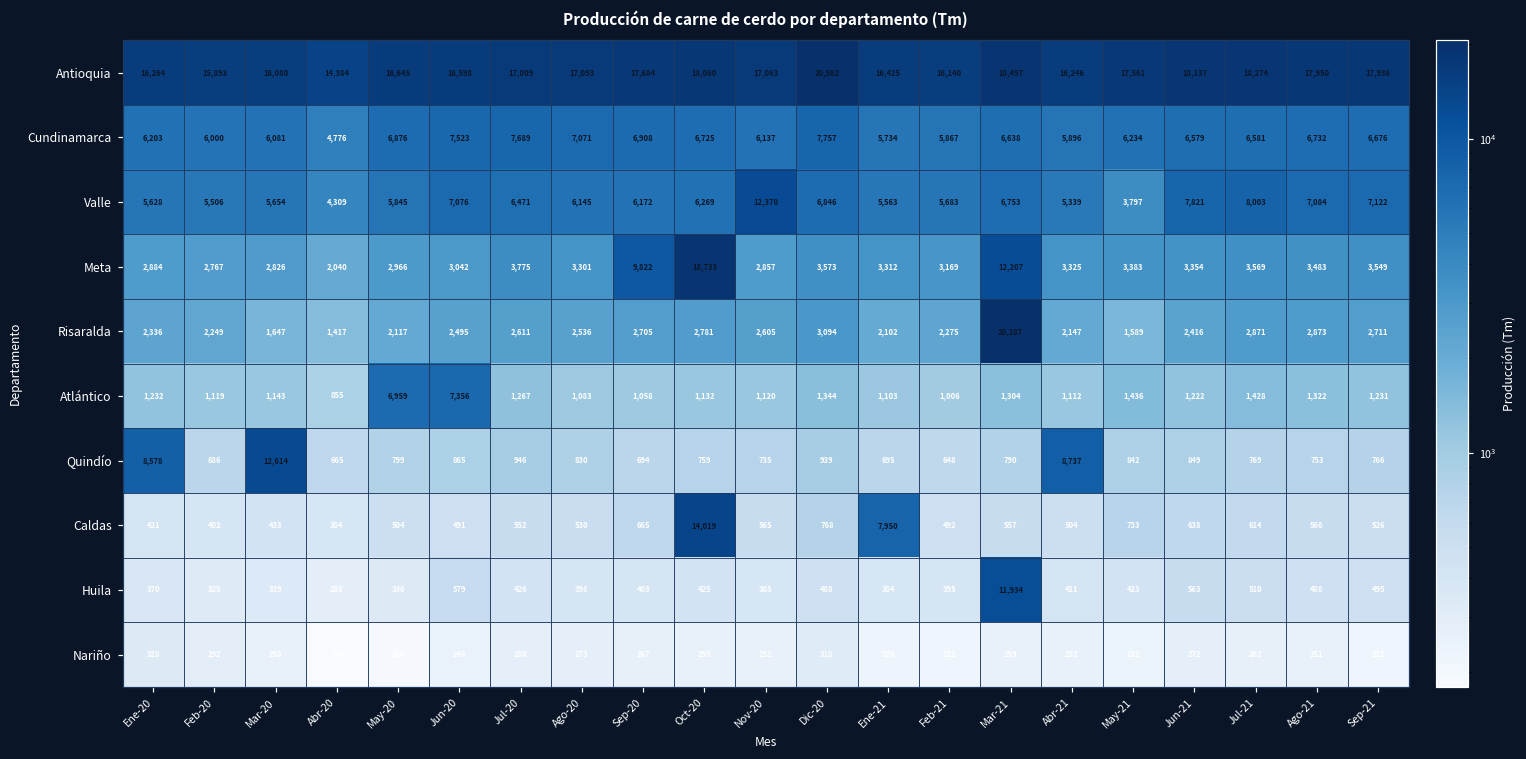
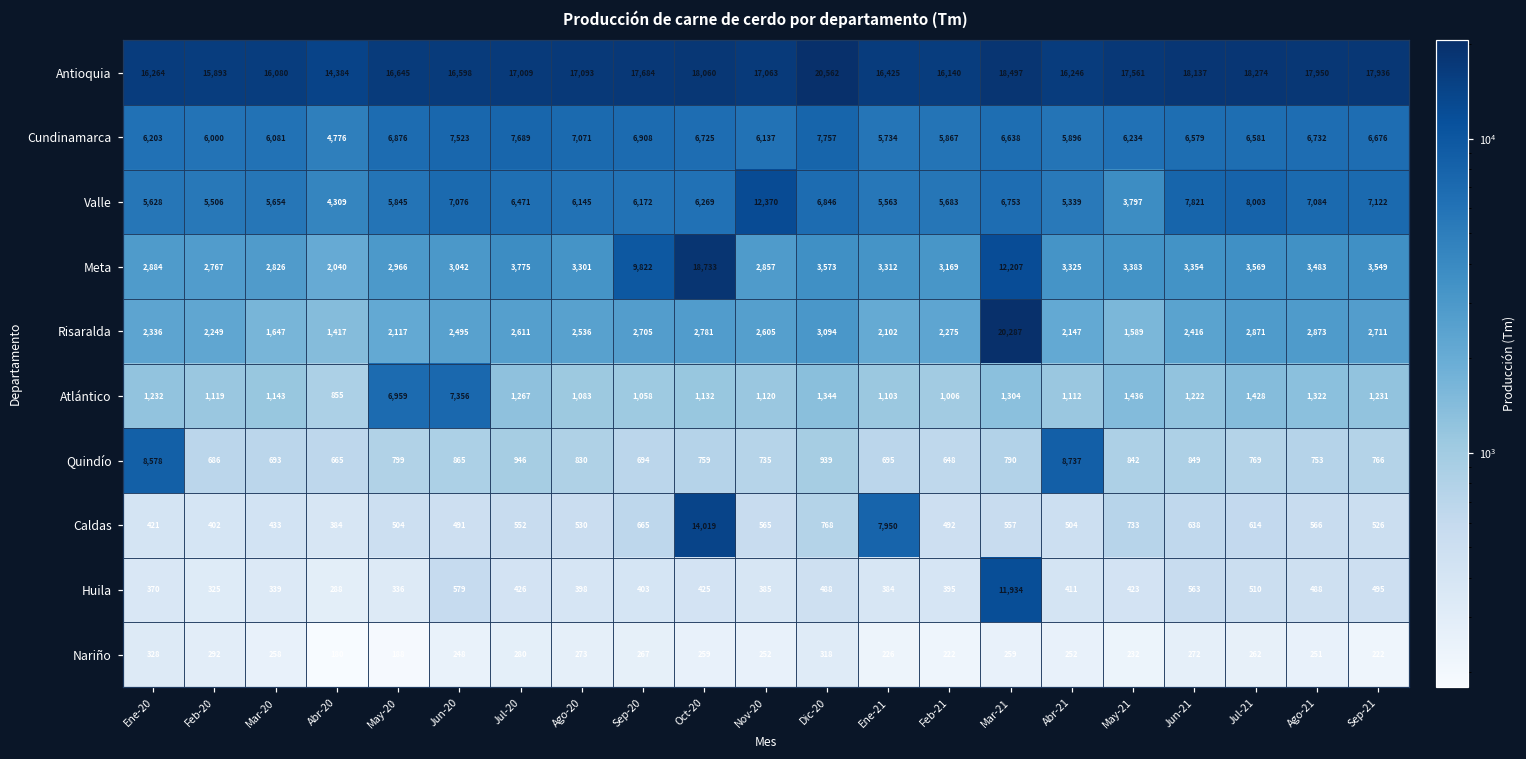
Quindío, Mar-20: 12,614 -> 693
